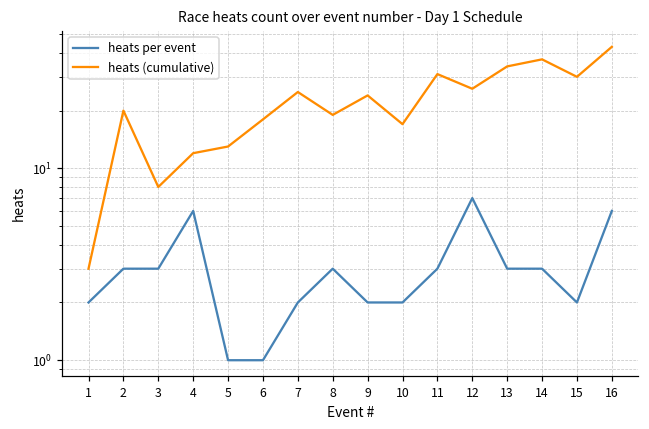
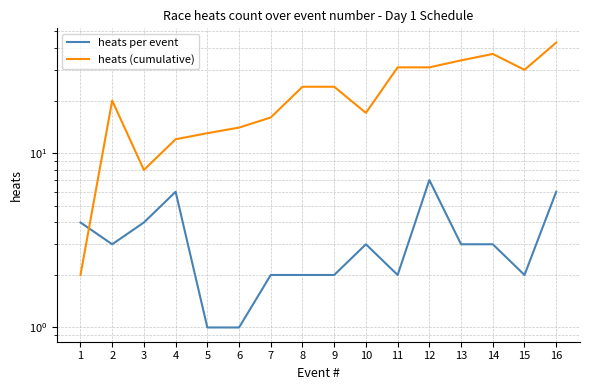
heats per event, 1: 2 -> 4
heats (cumulative), 1: 3 -> 2
heats per event, 3: 3 -> 4
heats (cumulative), 6: 18 -> 14
heats (cumulative), 7: 25 -> 16
heats per event, 8: 3 -> 2
heats (cumulative), 8: 19 -> 24
heats per event, 10: 2 -> 3
heats per event, 11: 3 -> 2
heats (cumulative), 12: 26 -> 31
